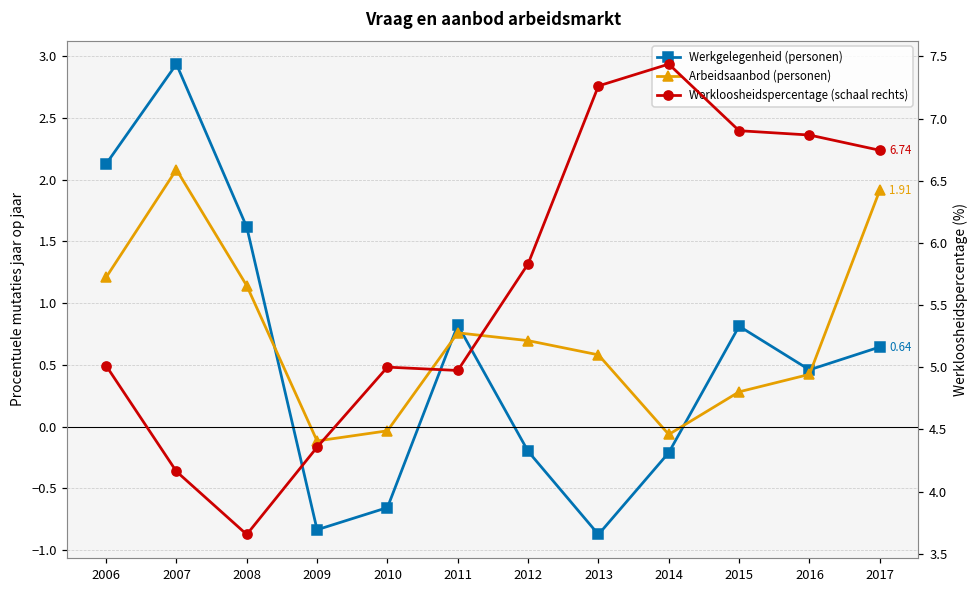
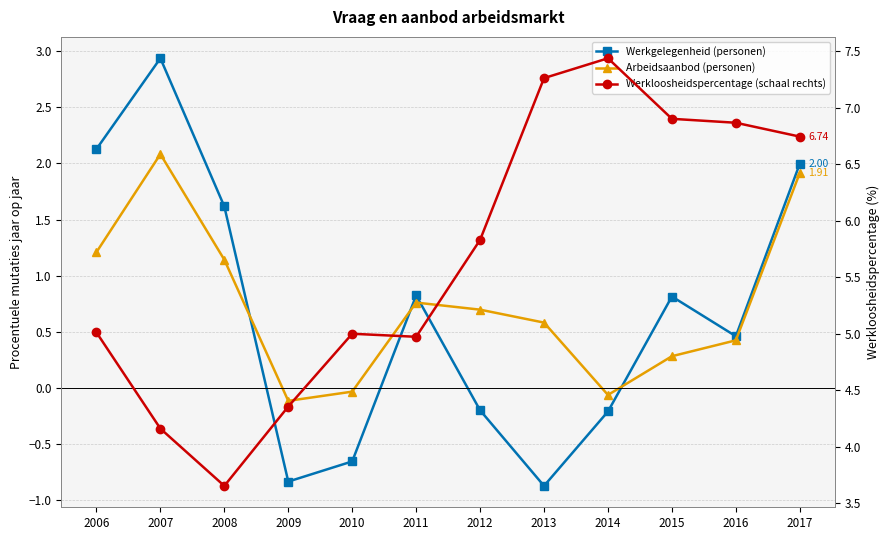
Werkgelegenheid (personen), 2017: 0.64 -> 2.00
